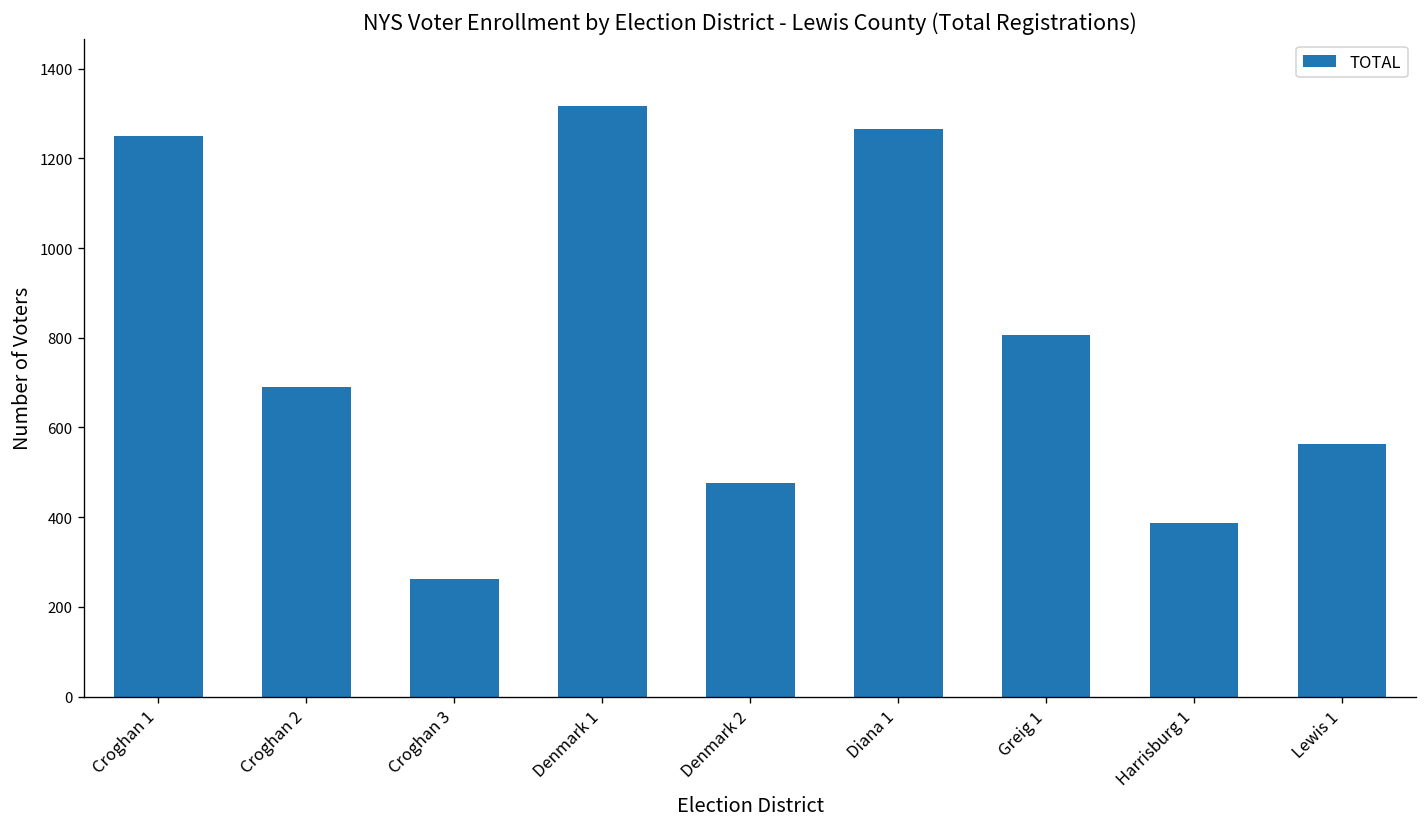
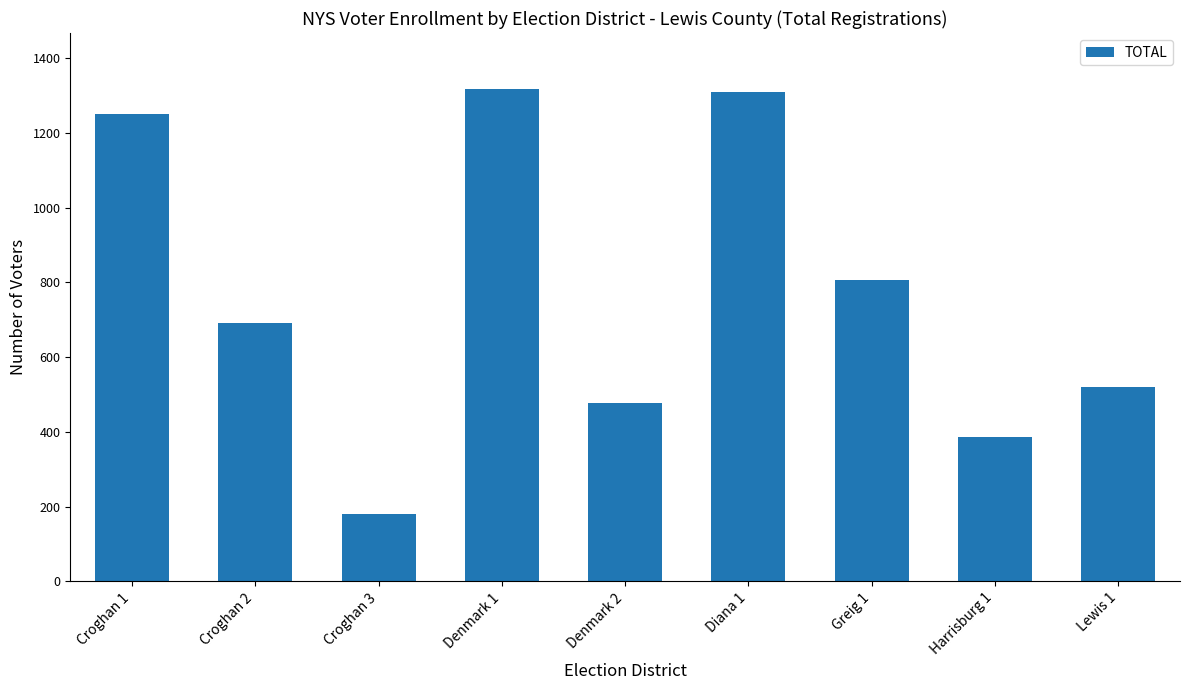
Croghan 3: 260 -> 180
Diana 1: 1270 -> 1310
Lewis 1: 560 -> 520
